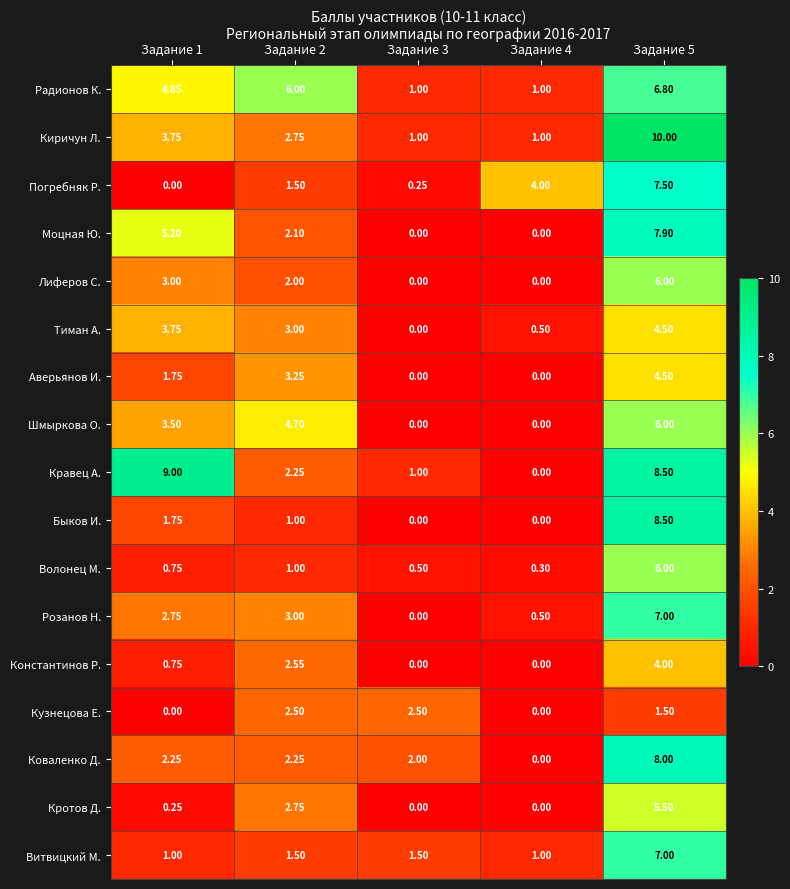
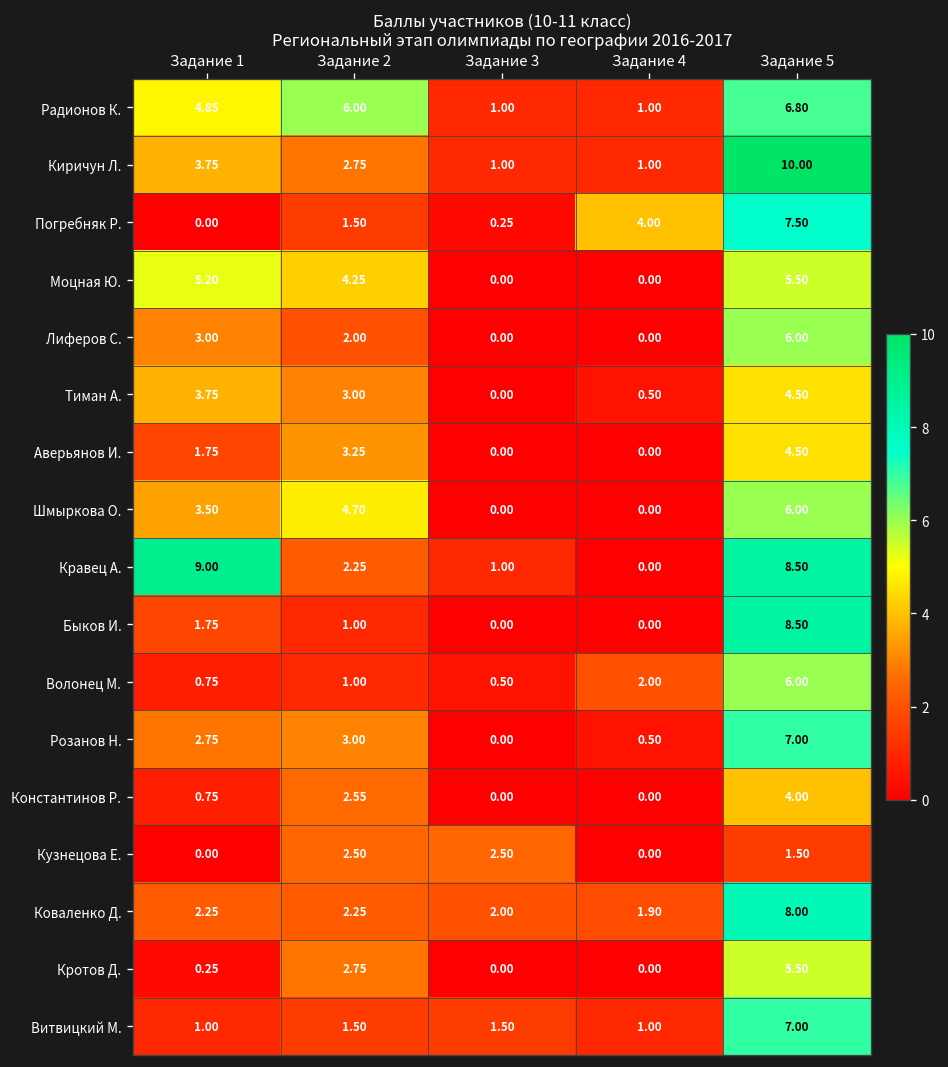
Моцная Ю., Задание 2: 2.10 -> 4.25
Моцная Ю., Задание 5: 7.90 -> 5.50
Волонец М., Задание 4: 0.30 -> 2.00
Коваленко Д., Задание 4: 0.00 -> 1.90
